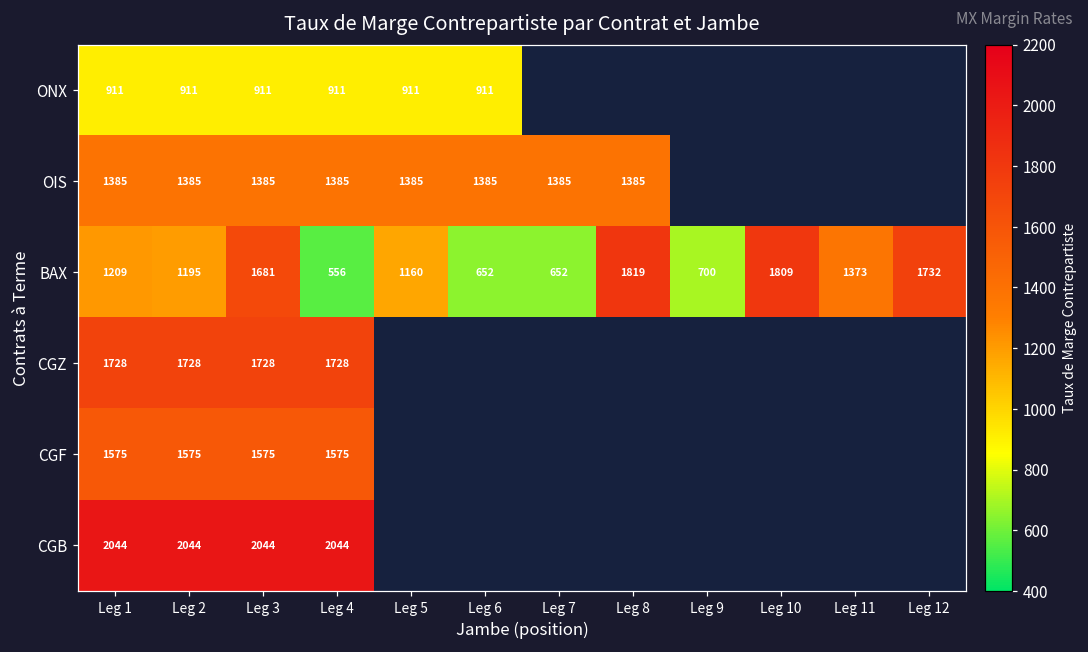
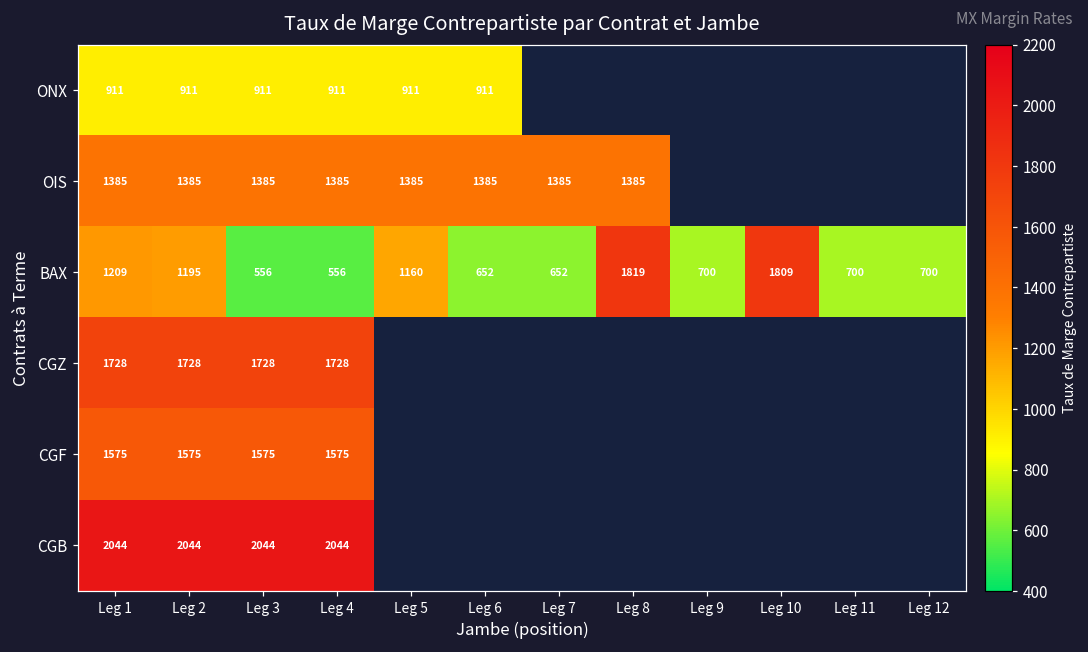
BAX, Leg 3: 1681 -> 556
BAX, Leg 11: 1373 -> 700
BAX, Leg 12: 1732 -> 700
